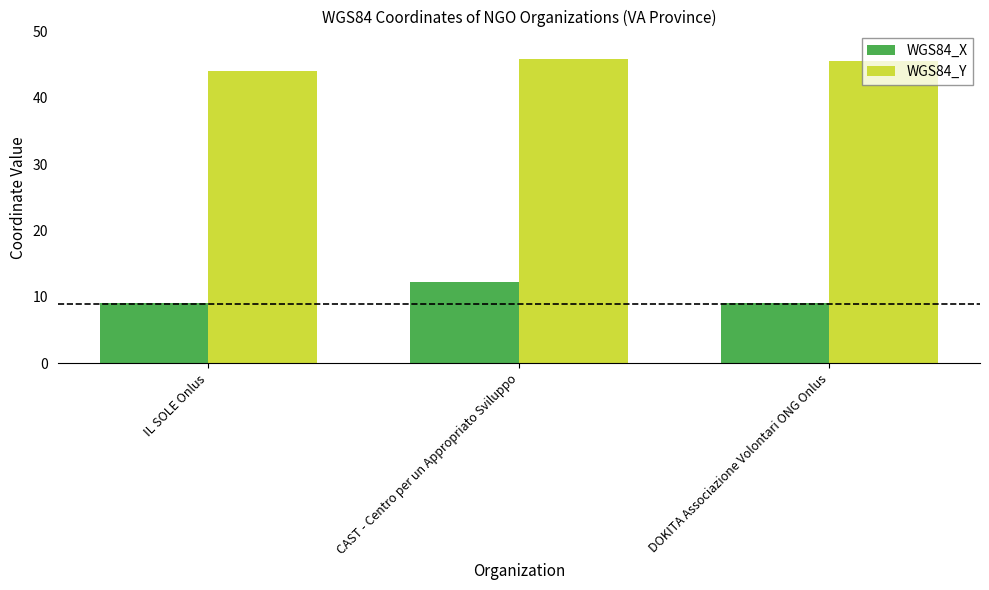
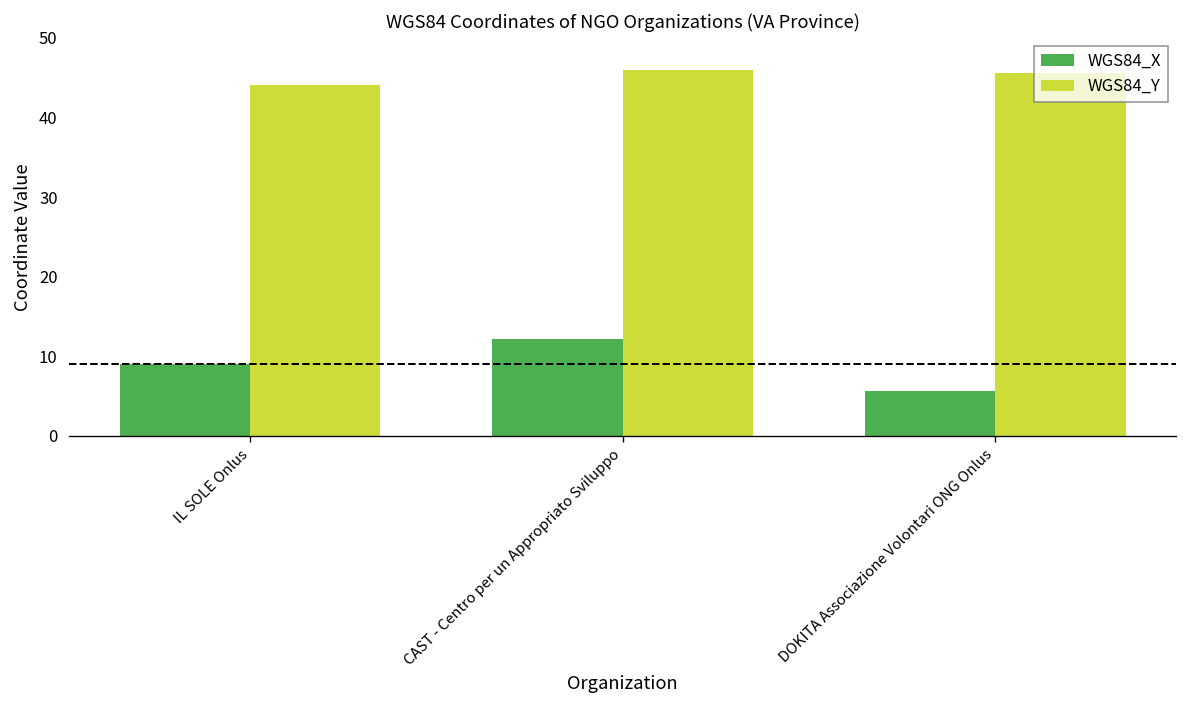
WGS84_X, DOKITA Associazione Volontari ONG Onlus: 9 -> 6
